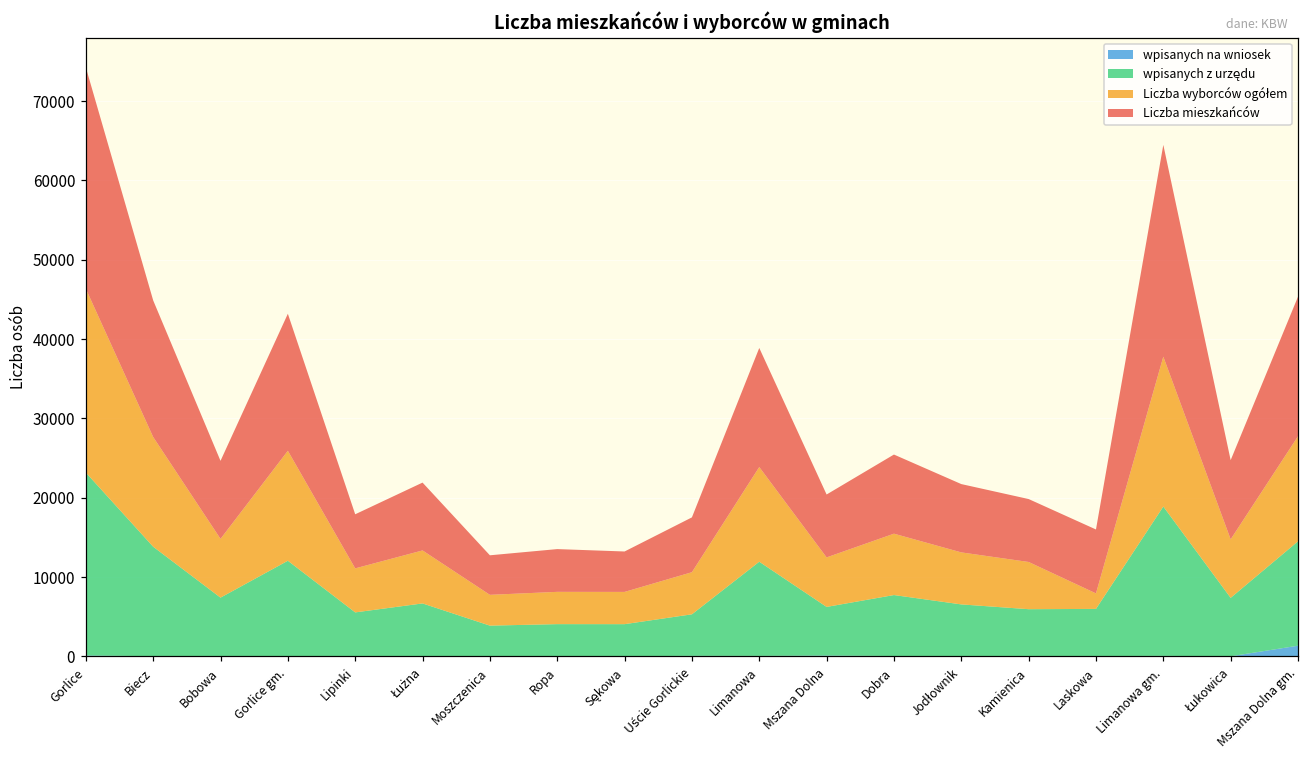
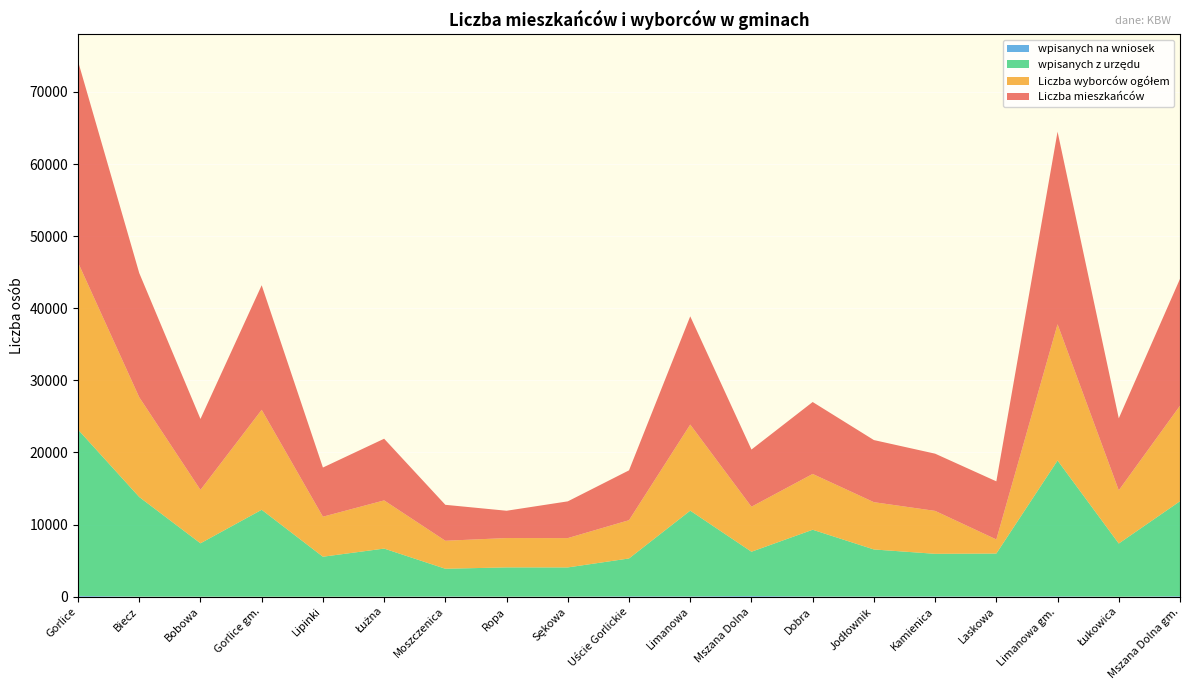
Liczba mieszkańców, Ropa: 5000 -> 4000
wpisanych z urzędu, Dobra: 8000 -> 9000
wpisanych na wniosek, Mszana Dolna gm.: 1000 -> 0
